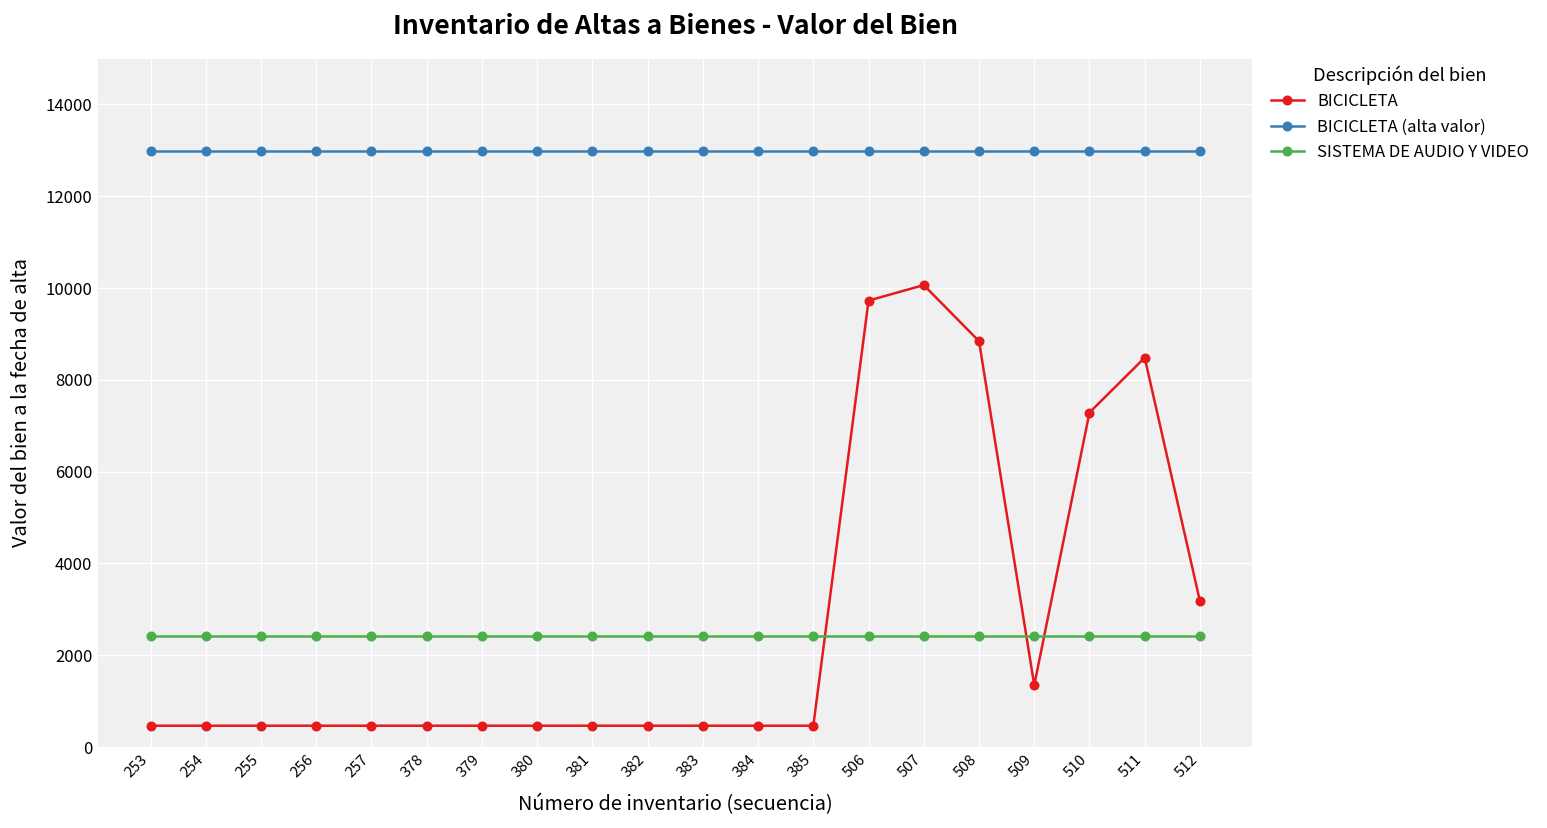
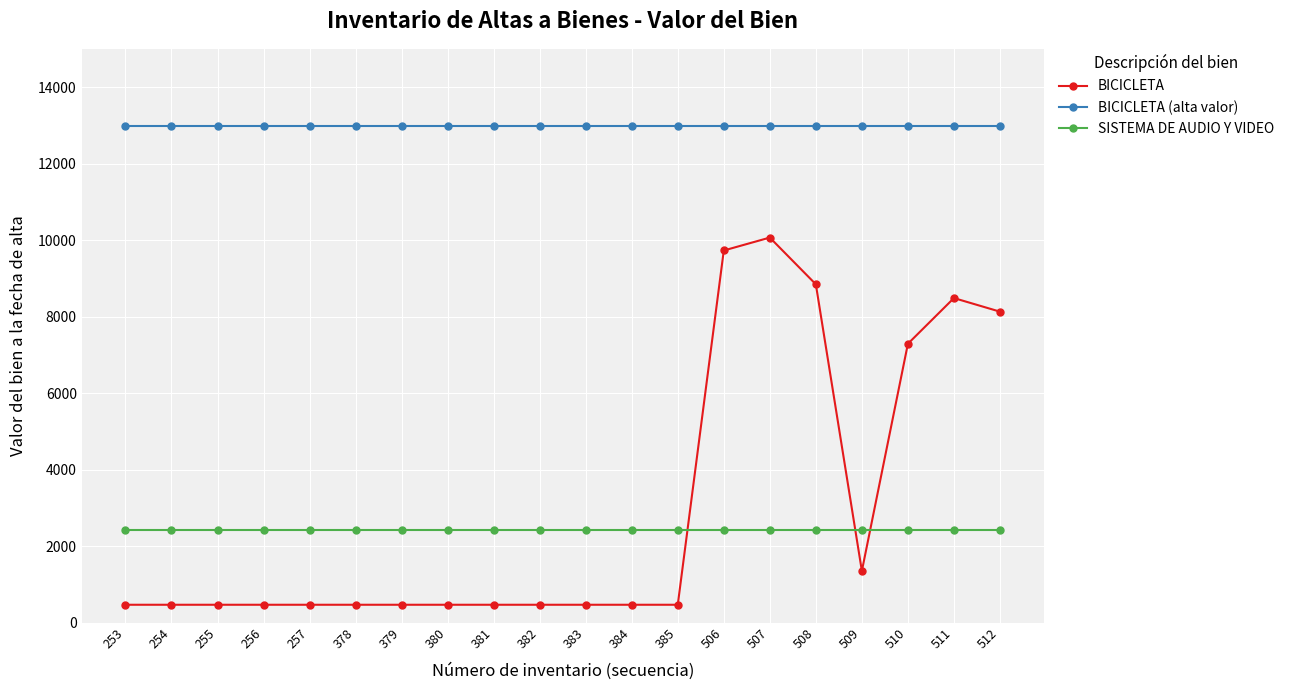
BICICLETA, 512: 3200 -> 8100
